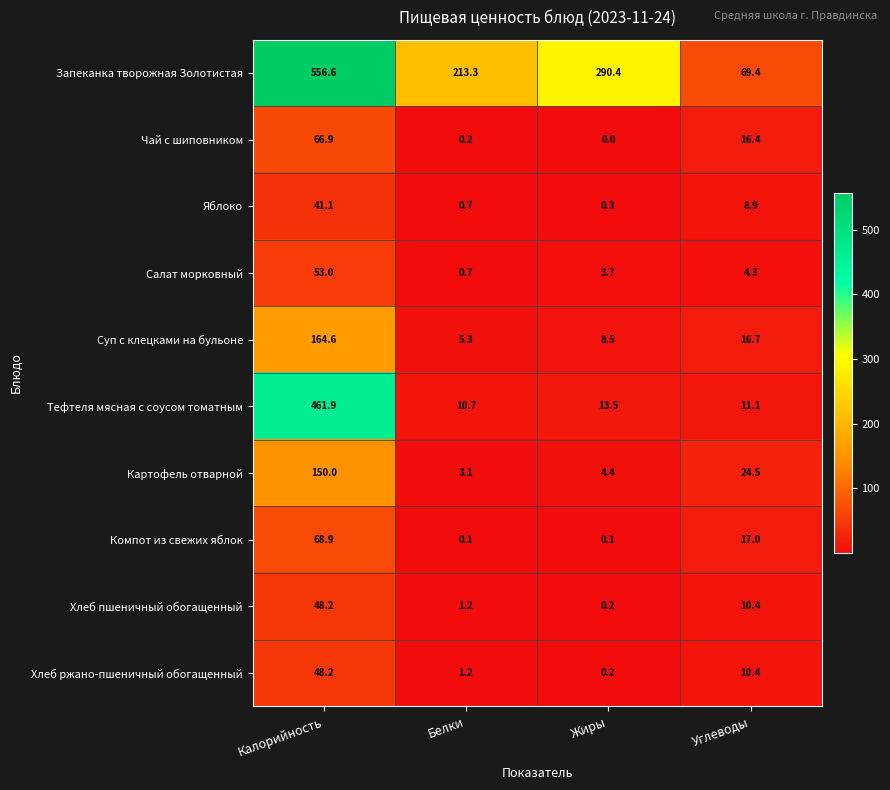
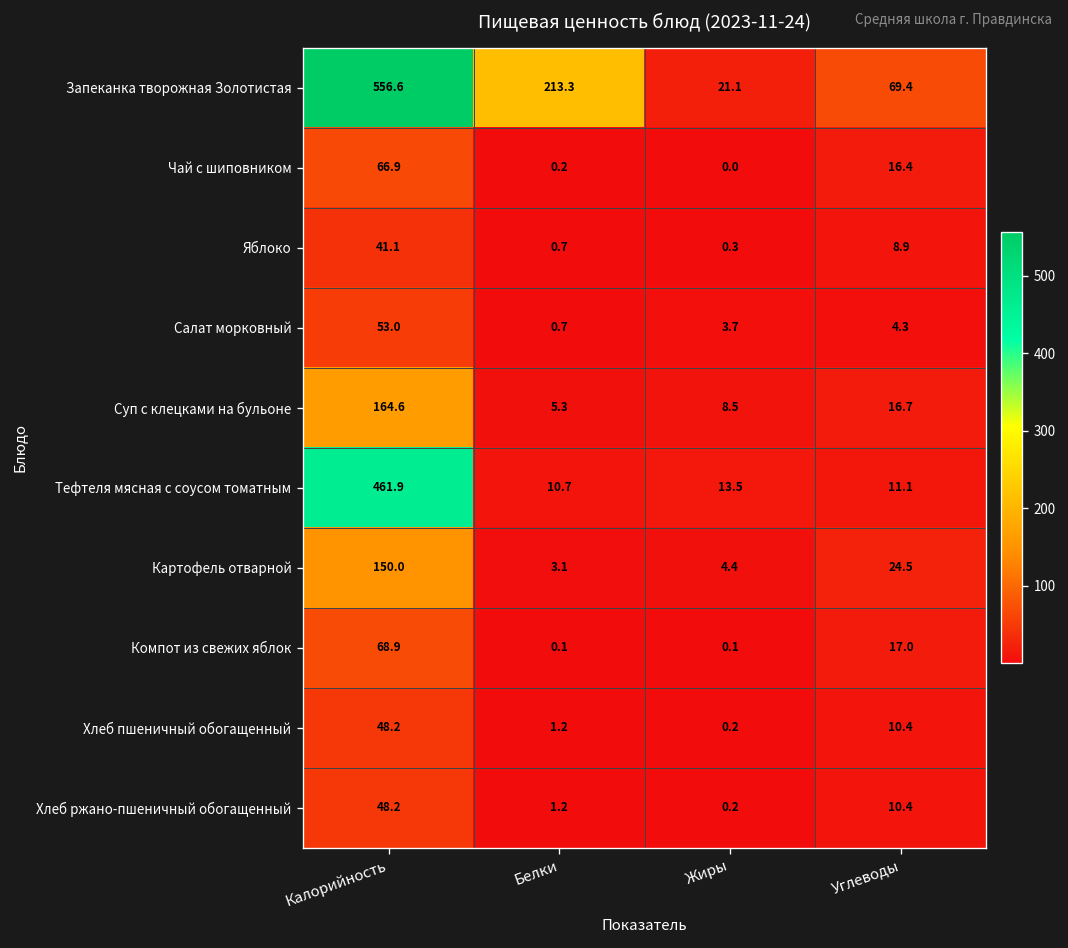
Запеканка творожная Золотистая, Жиры: 290.4 -> 21.1
